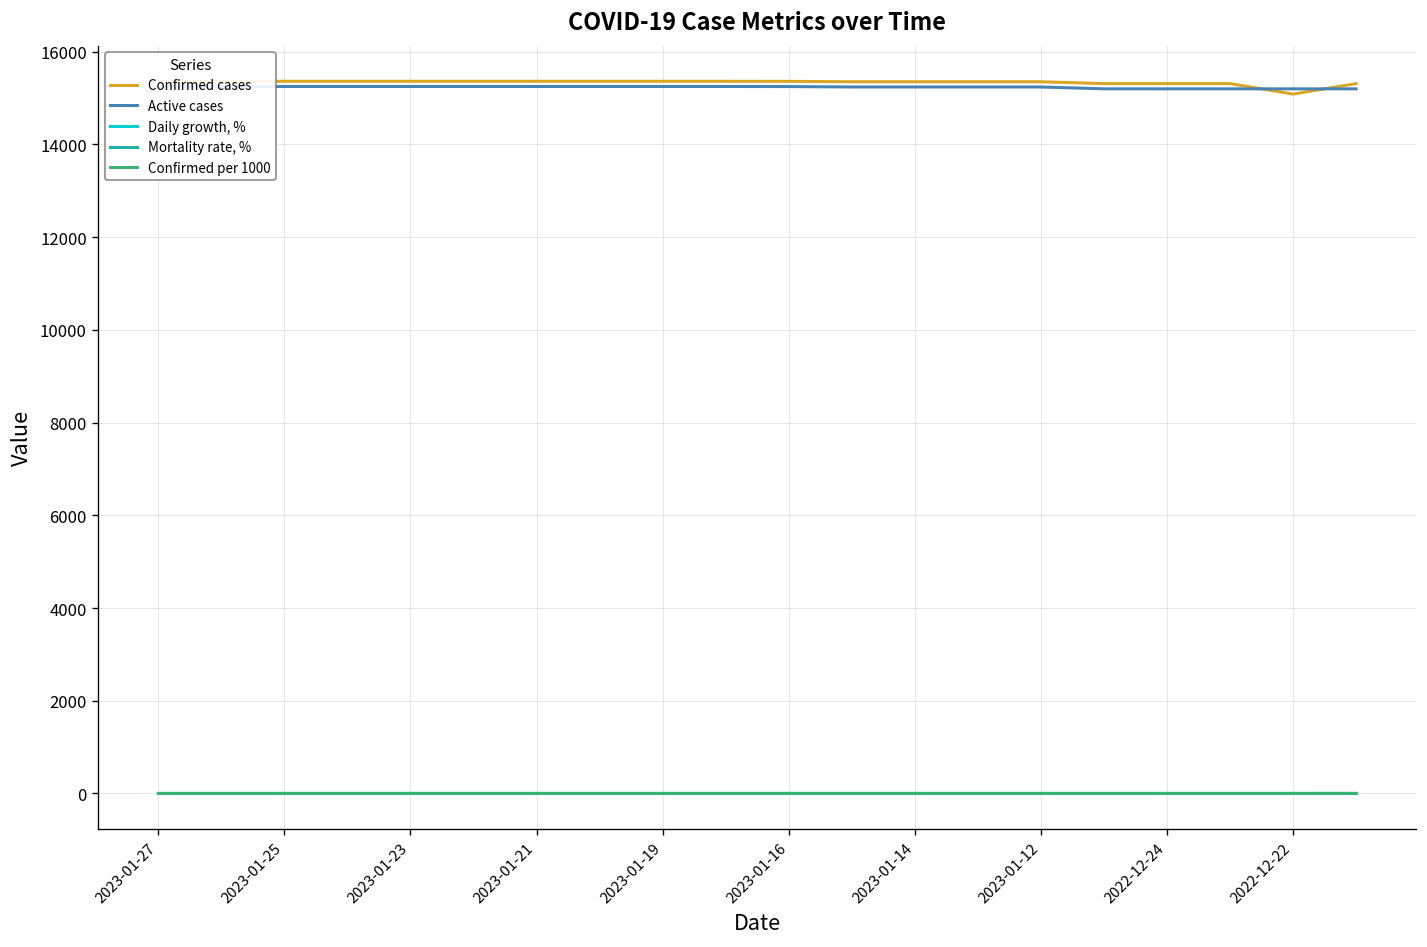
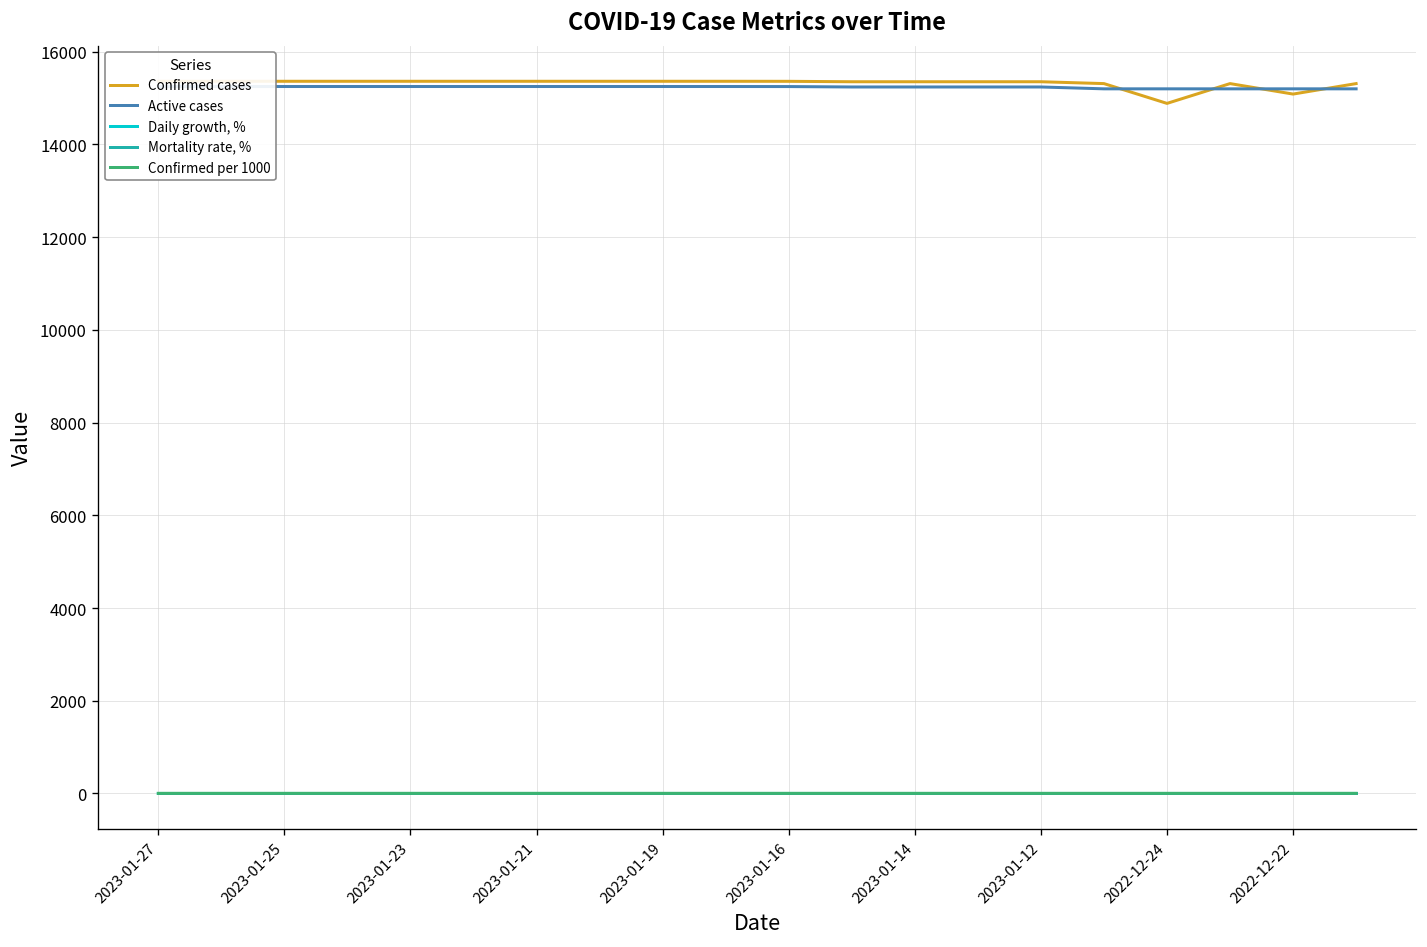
Confirmed cases, 2022-12-24: 15300 -> 14900
